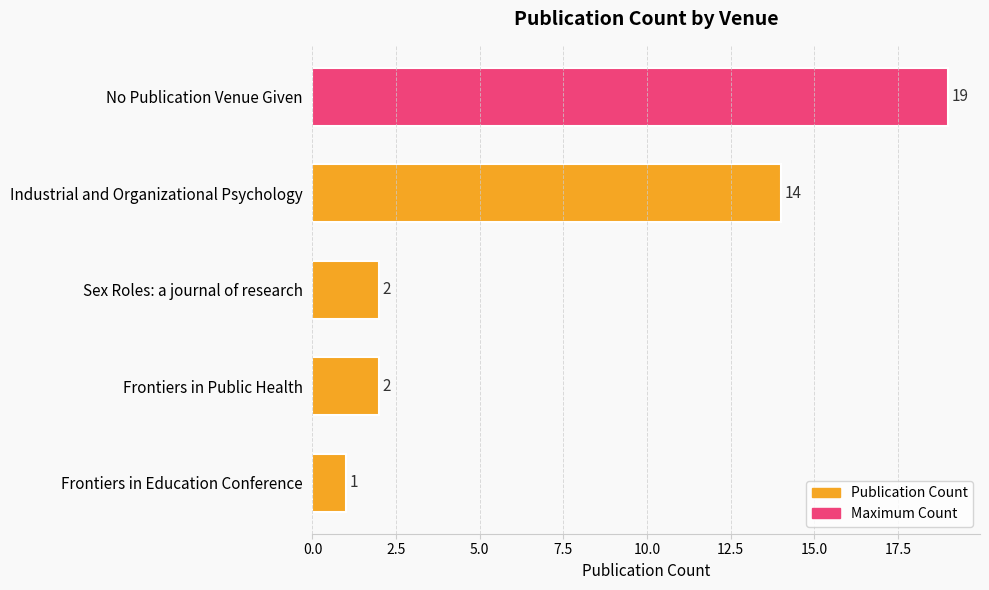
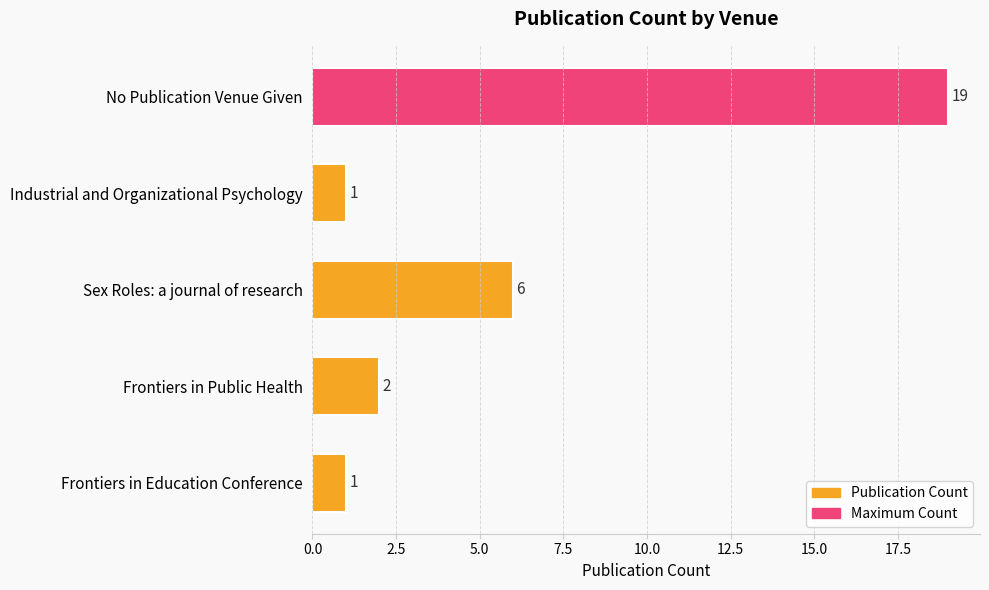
Industrial and Organizational Psychology: 14 -> 1
Sex Roles: a journal of research: 2 -> 6
